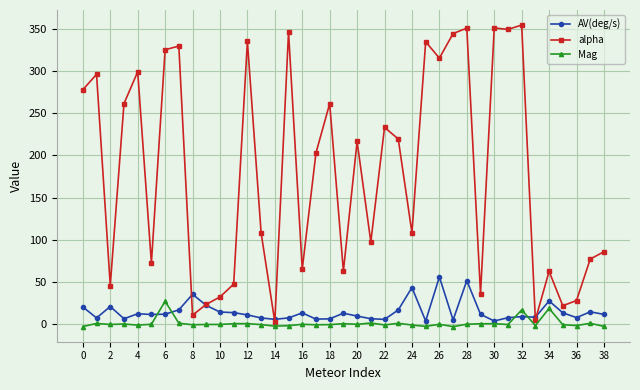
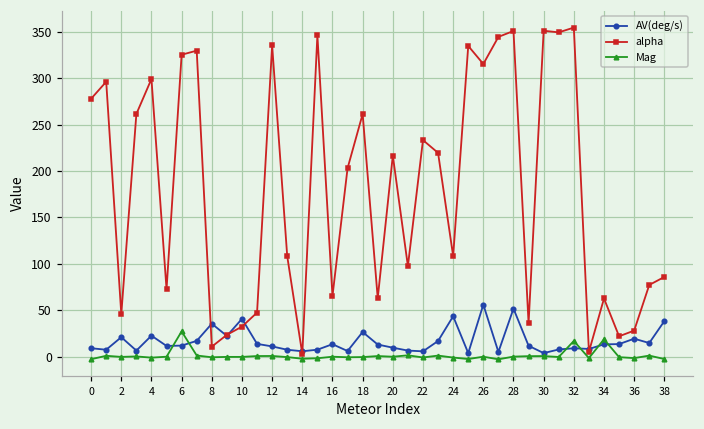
AV(deg/s), 0: 20 -> 10
AV(deg/s), 4: 10 -> 20
AV(deg/s), 10: 10 -> 40
AV(deg/s), 18: 10 -> 30
AV(deg/s), 34: 30 -> 10
AV(deg/s), 36: 10 -> 20
AV(deg/s), 38: 10 -> 40
